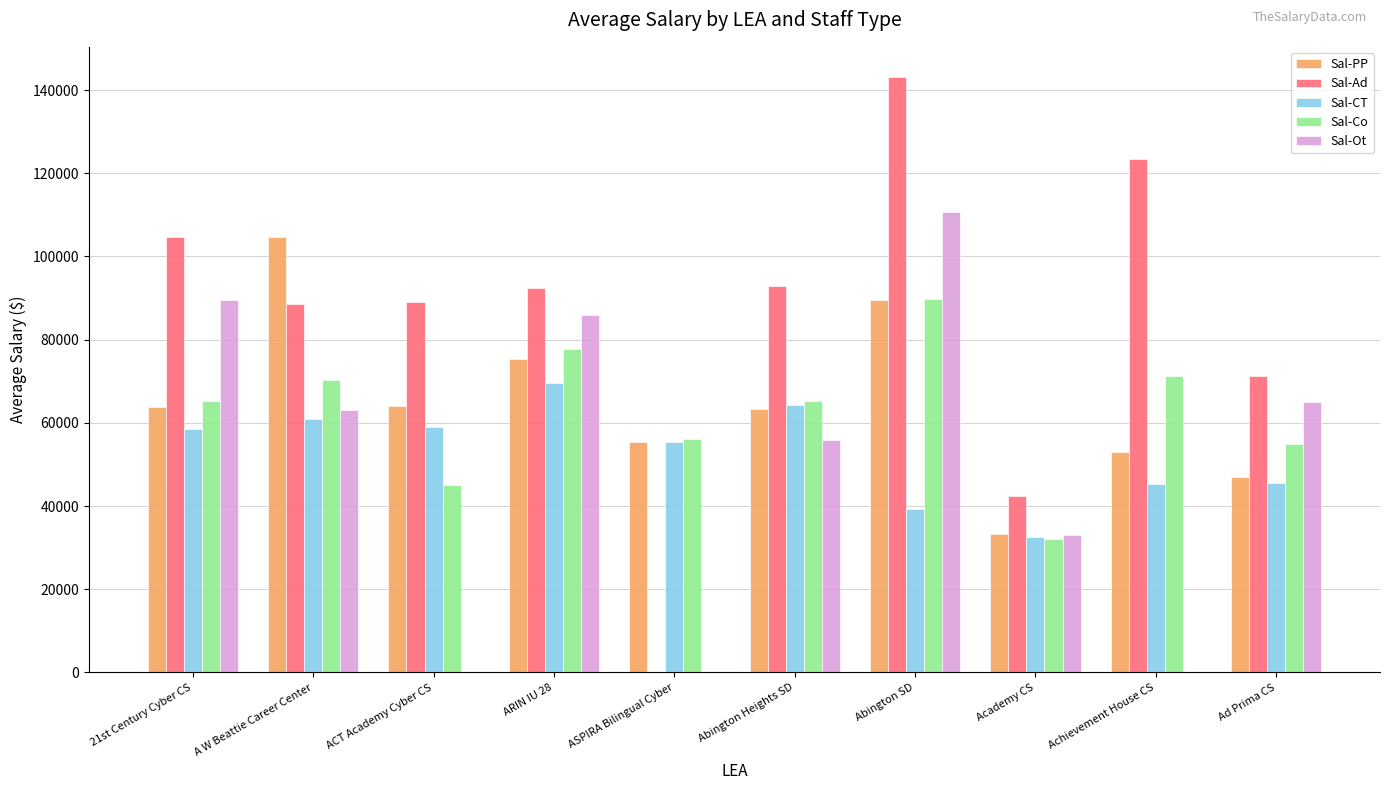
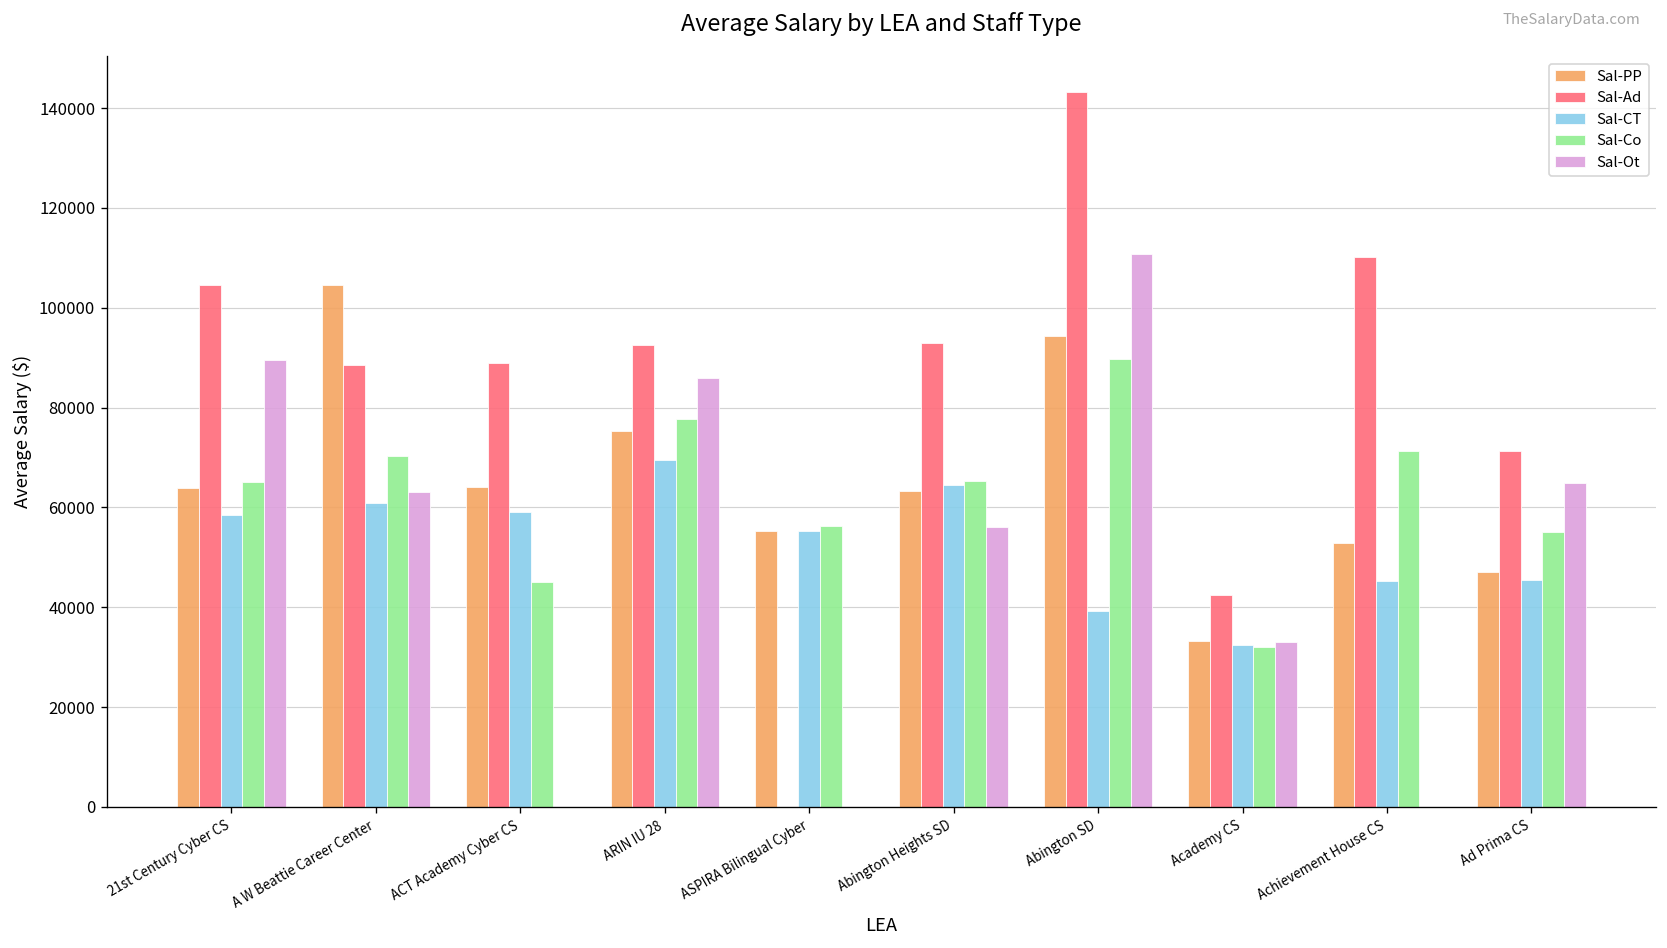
Sal-PP, Abington SD: 90000 -> 94000
Sal-Ad, Achievement House CS: 123000 -> 110000
